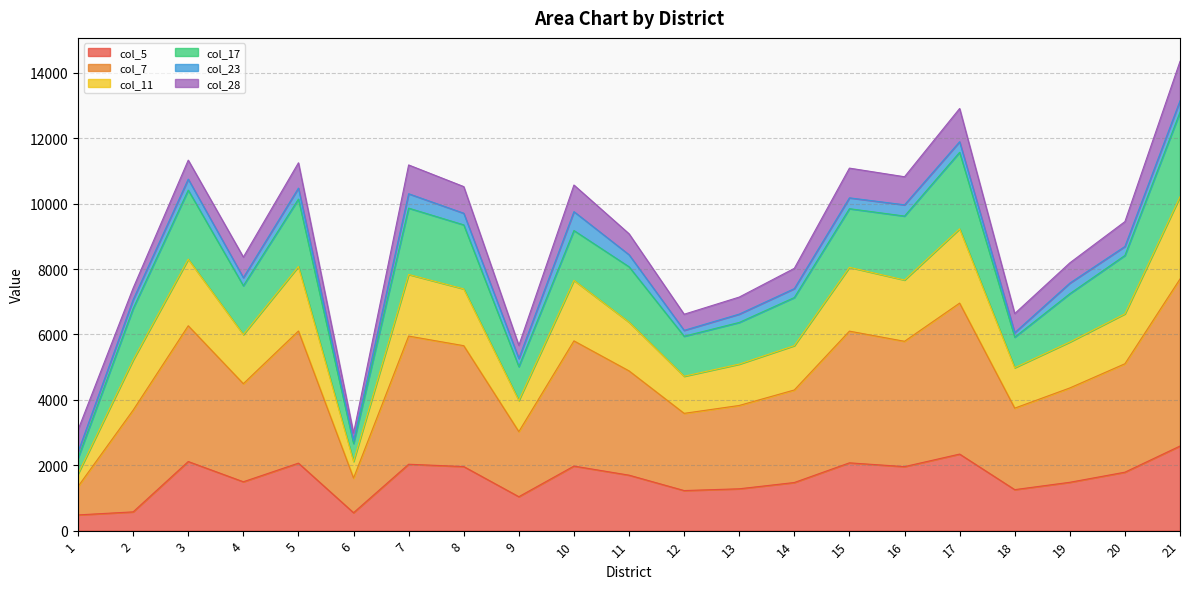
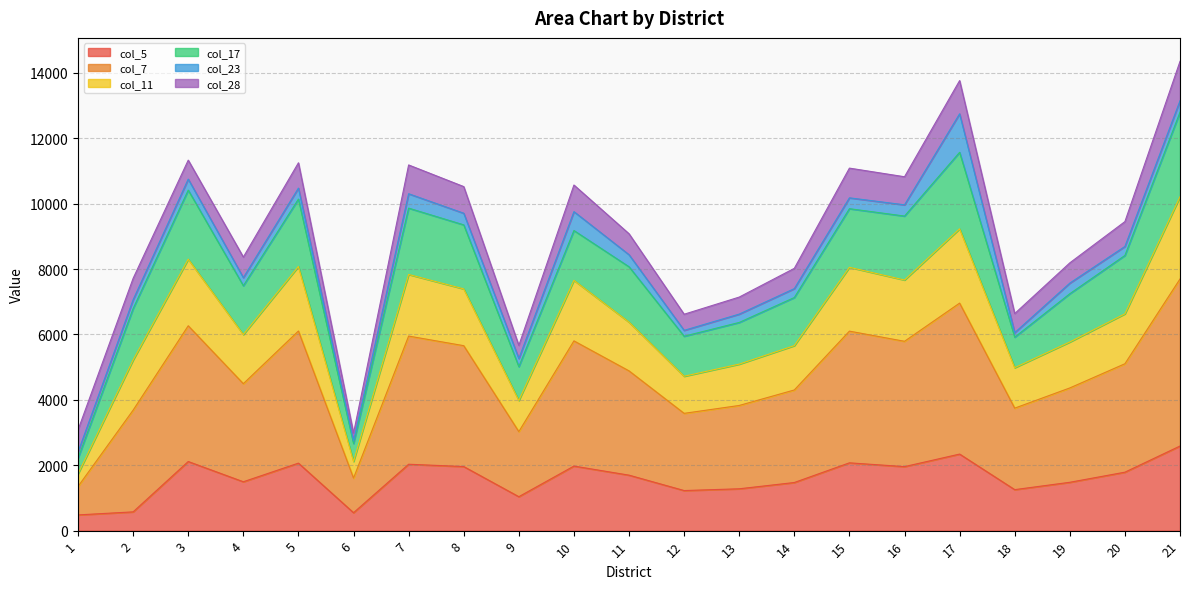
col_28, 2: 400 -> 700
col_23, 17: 300 -> 1200
